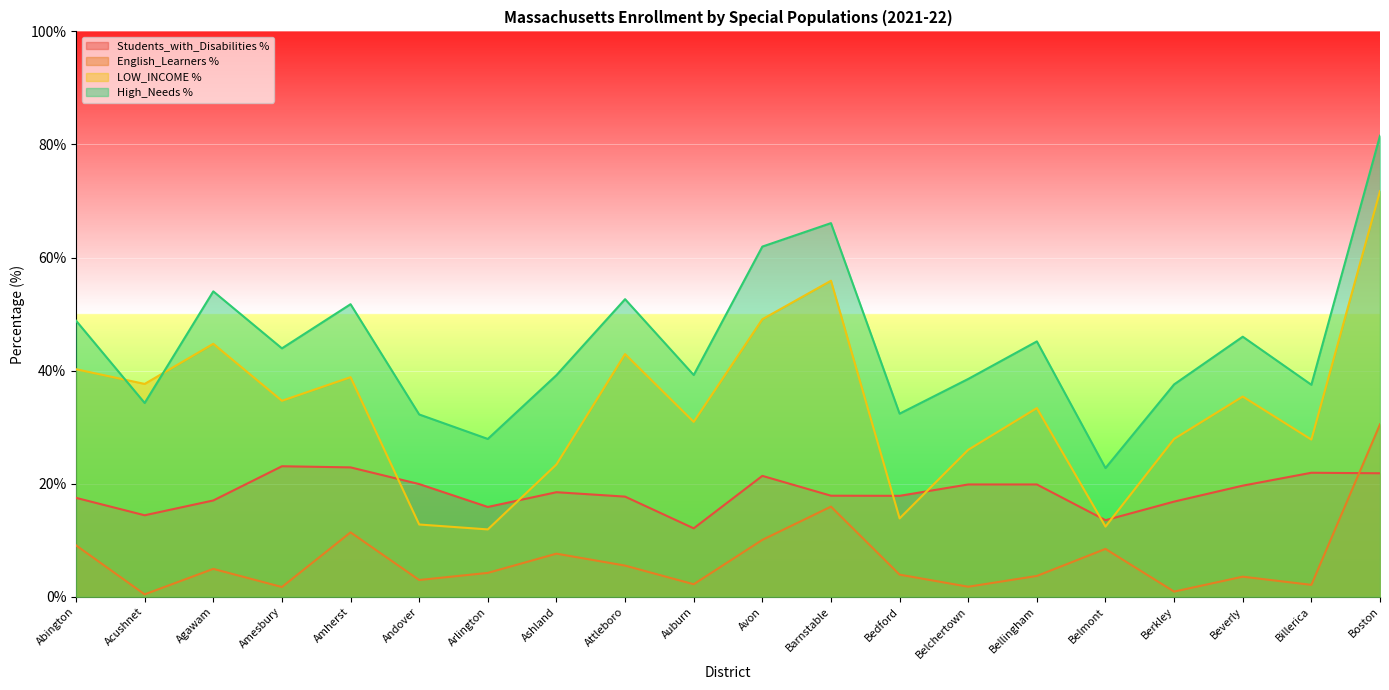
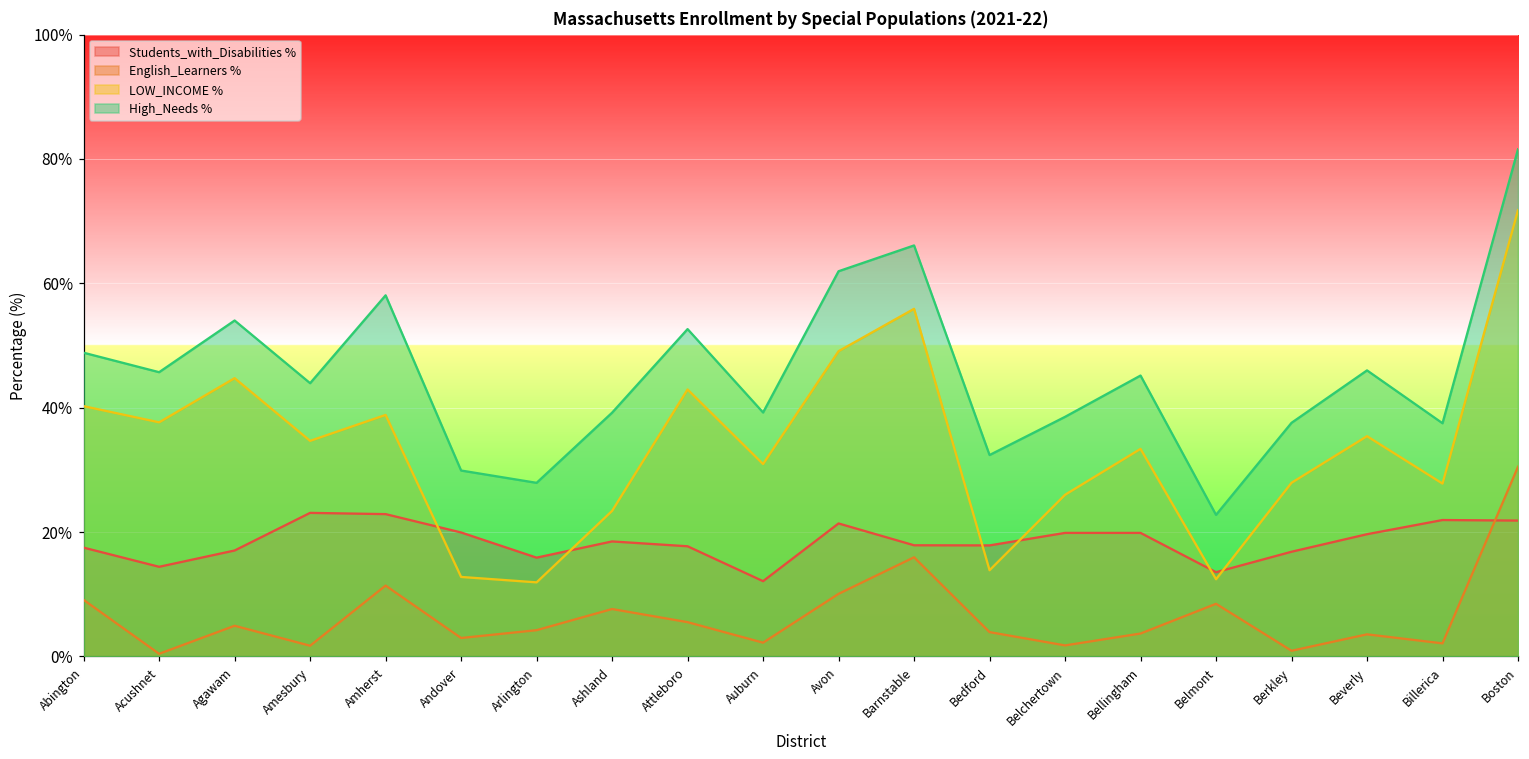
High_Needs %, Acushnet: 34% -> 46%
High_Needs %, Amherst: 52% -> 58%
High_Needs %, Andover: 32% -> 30%
